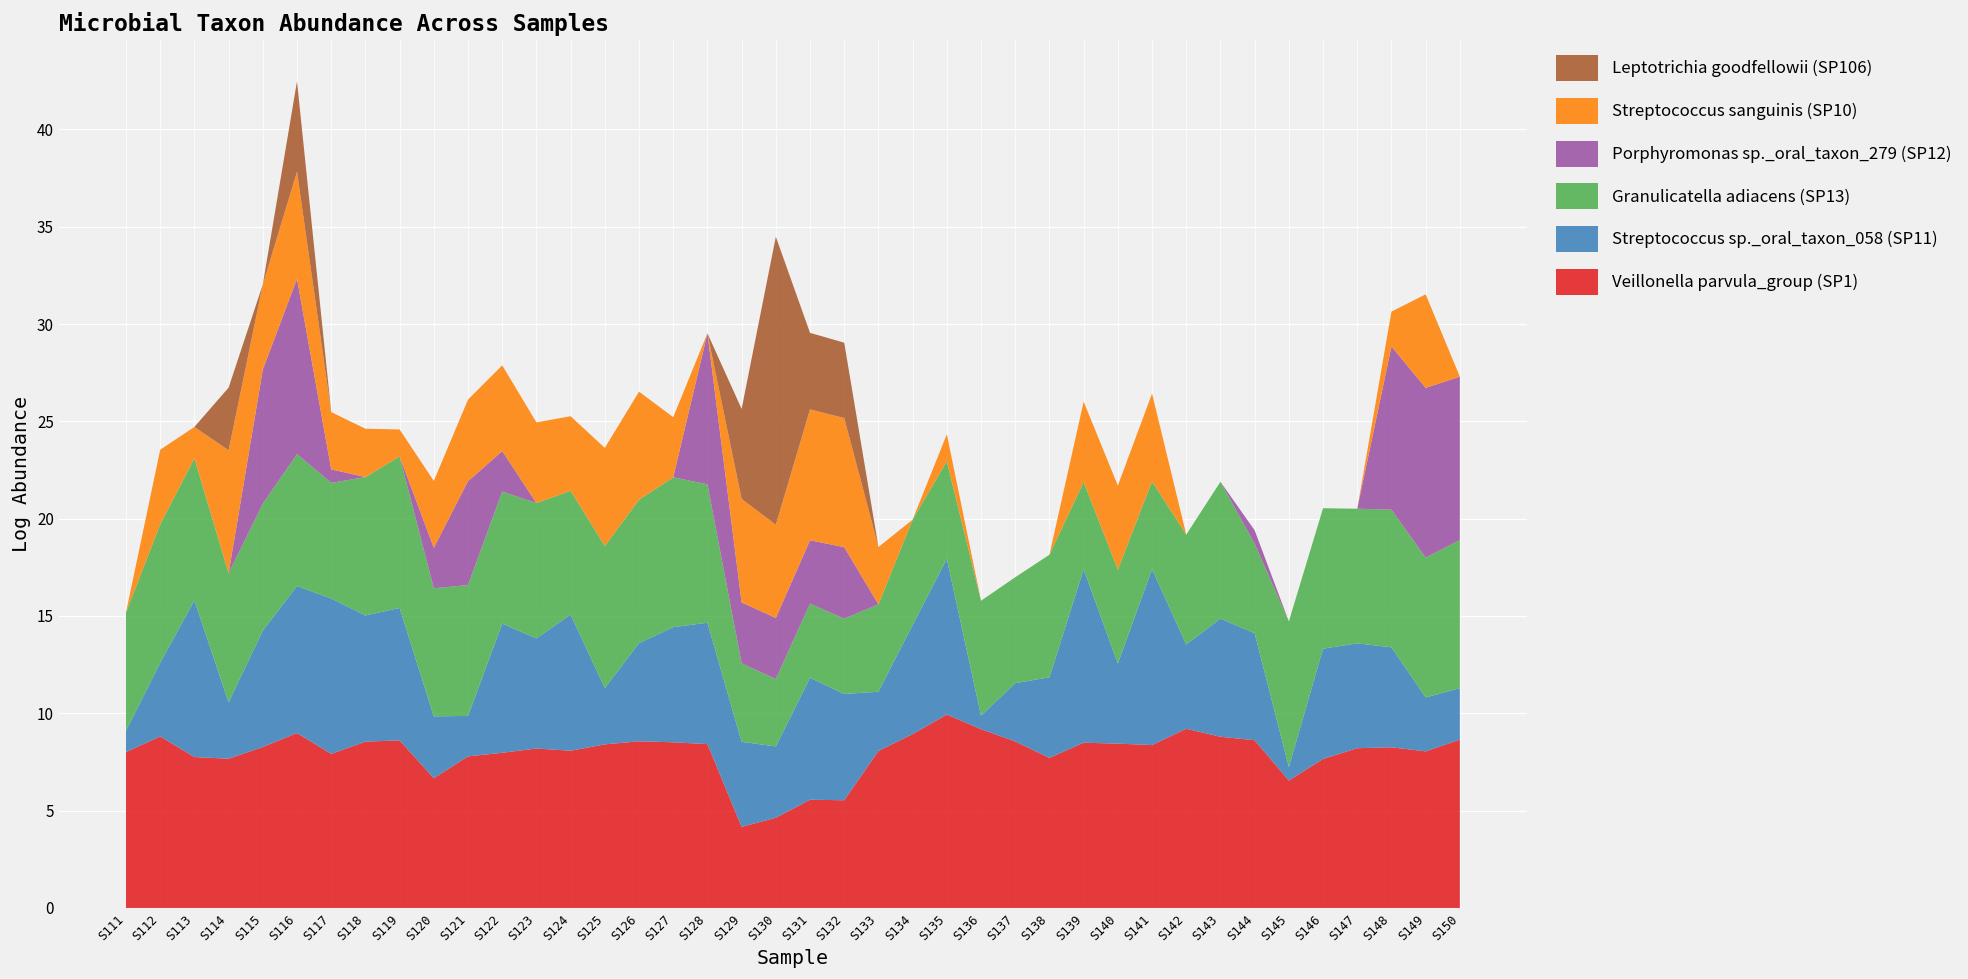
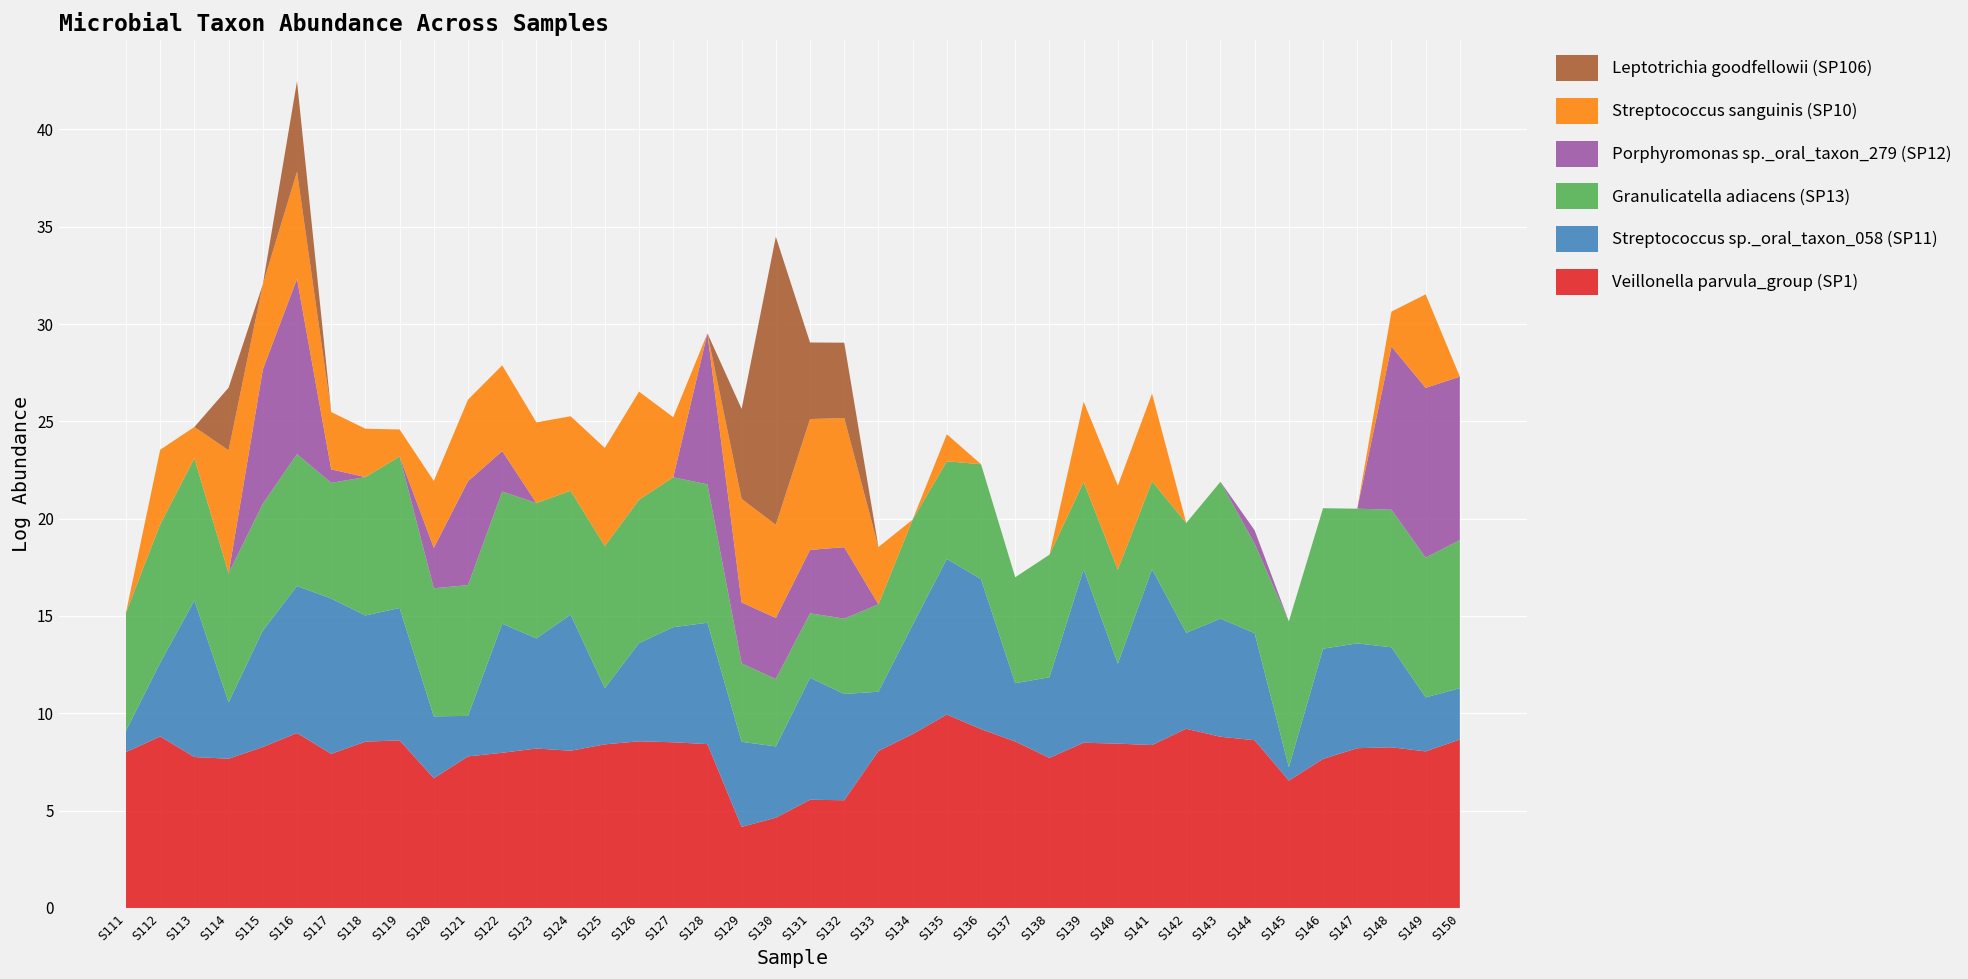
Granulicatella adiacens (SP13), S131: 3.8 -> 3.3
Streptococcus sp._oral_taxon_058 (SP11), S136: 0.7 -> 7.7
Streptococcus sp._oral_taxon_058 (SP11), S142: 4.3 -> 4.9
